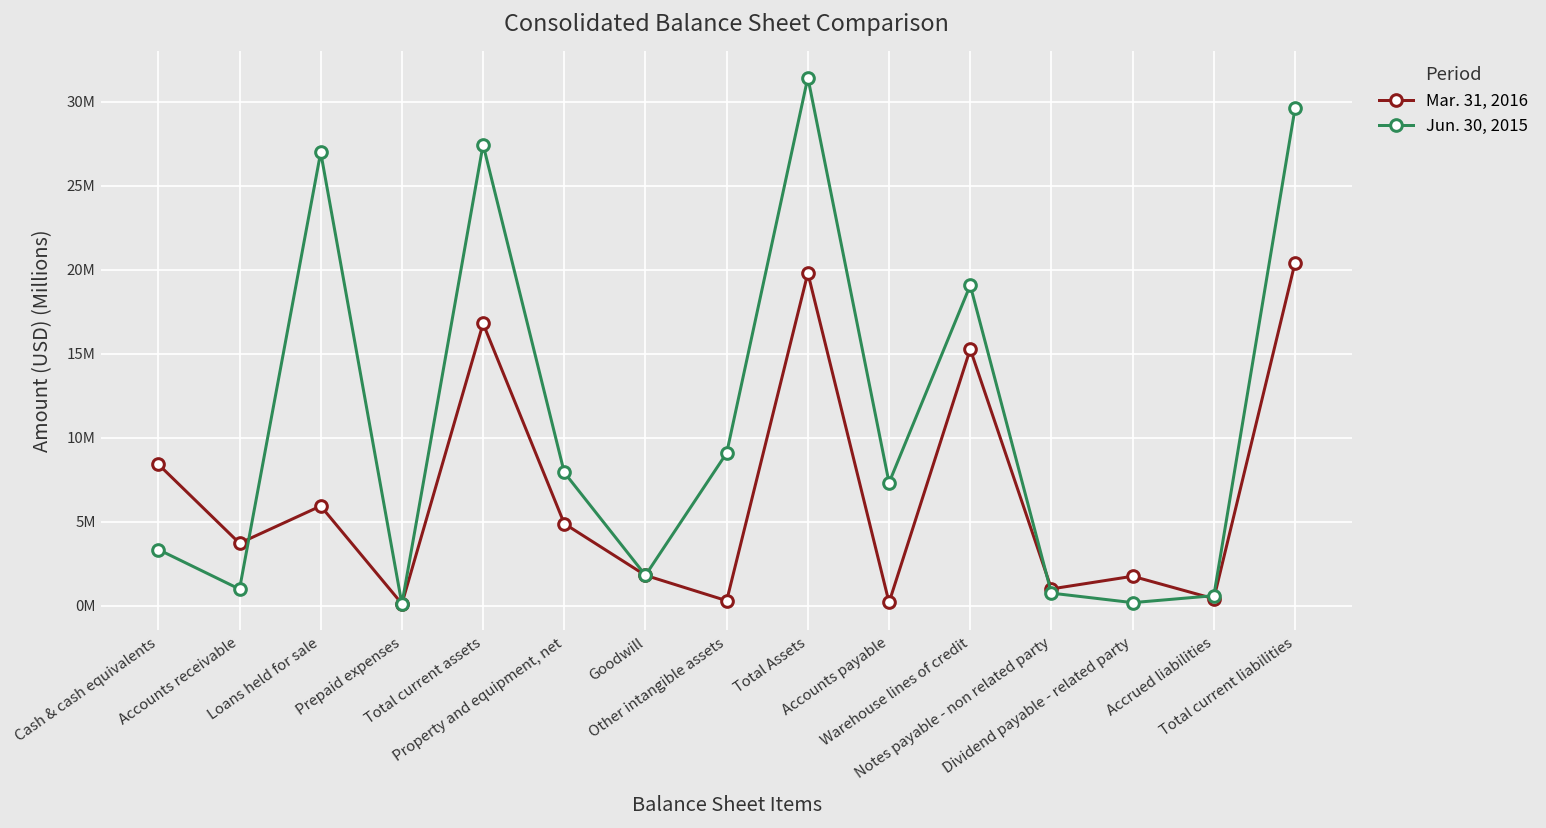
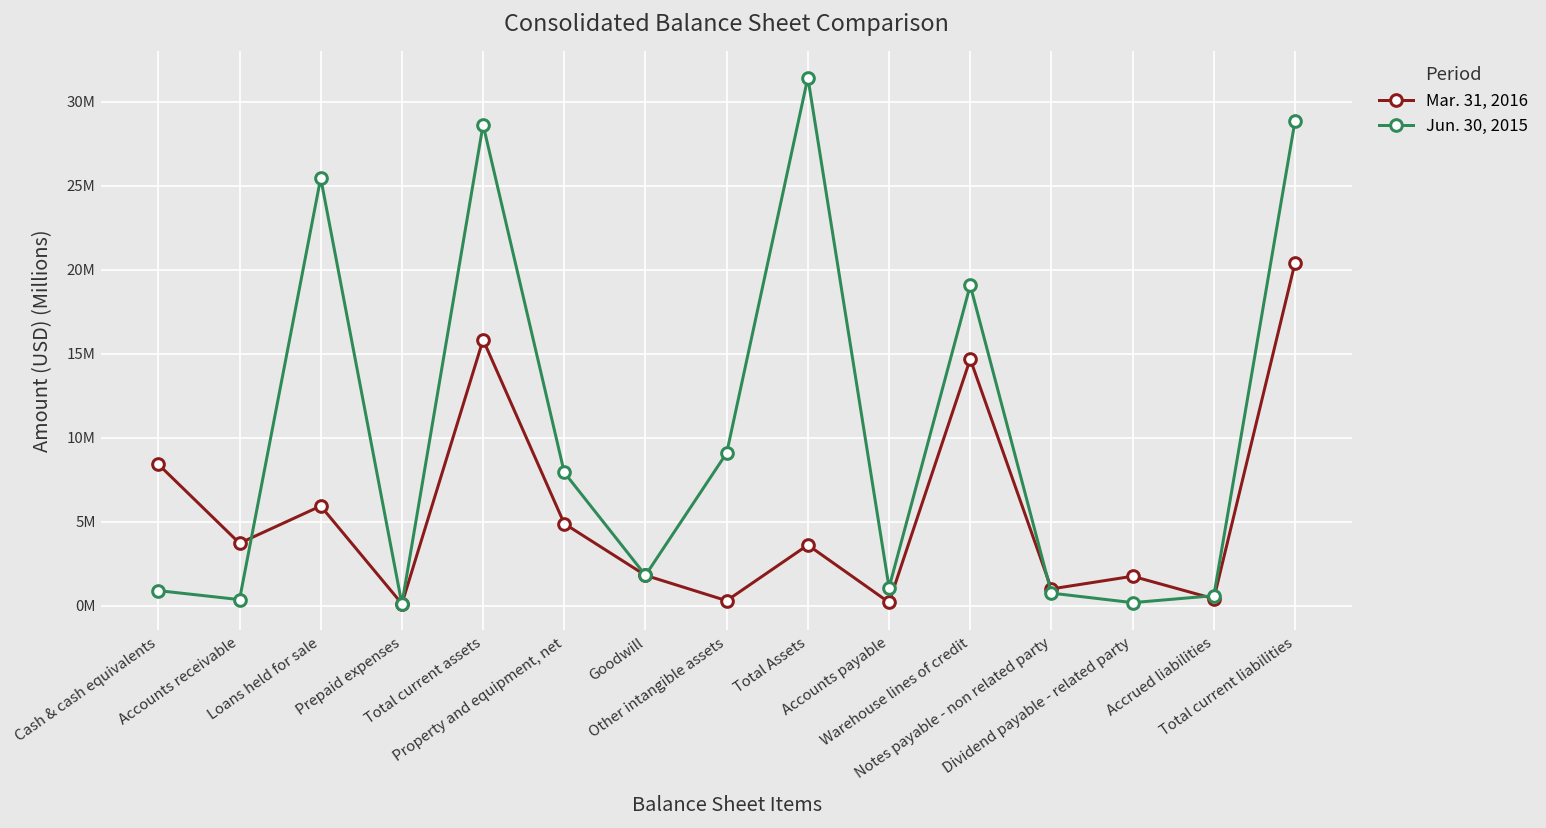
Jun. 30, 2015, Cash & cash equivalents: 3300000 -> 900000
Jun. 30, 2015, Accounts receivable: 1000000 -> 400000
Jun. 30, 2015, Loans held for sale: 27000000 -> 25500000
Mar. 31, 2016, Total current assets: 16800000 -> 15800000
Jun. 30, 2015, Total current assets: 27400000 -> 28600000
Mar. 31, 2016, Total Assets: 19800000 -> 3600000
Jun. 30, 2015, Accounts payable: 7300000 -> 1100000
Mar. 31, 2016, Warehouse lines of credit: 15300000 -> 14700000
Jun. 30, 2015, Total current liabilities: 29600000 -> 28900000
